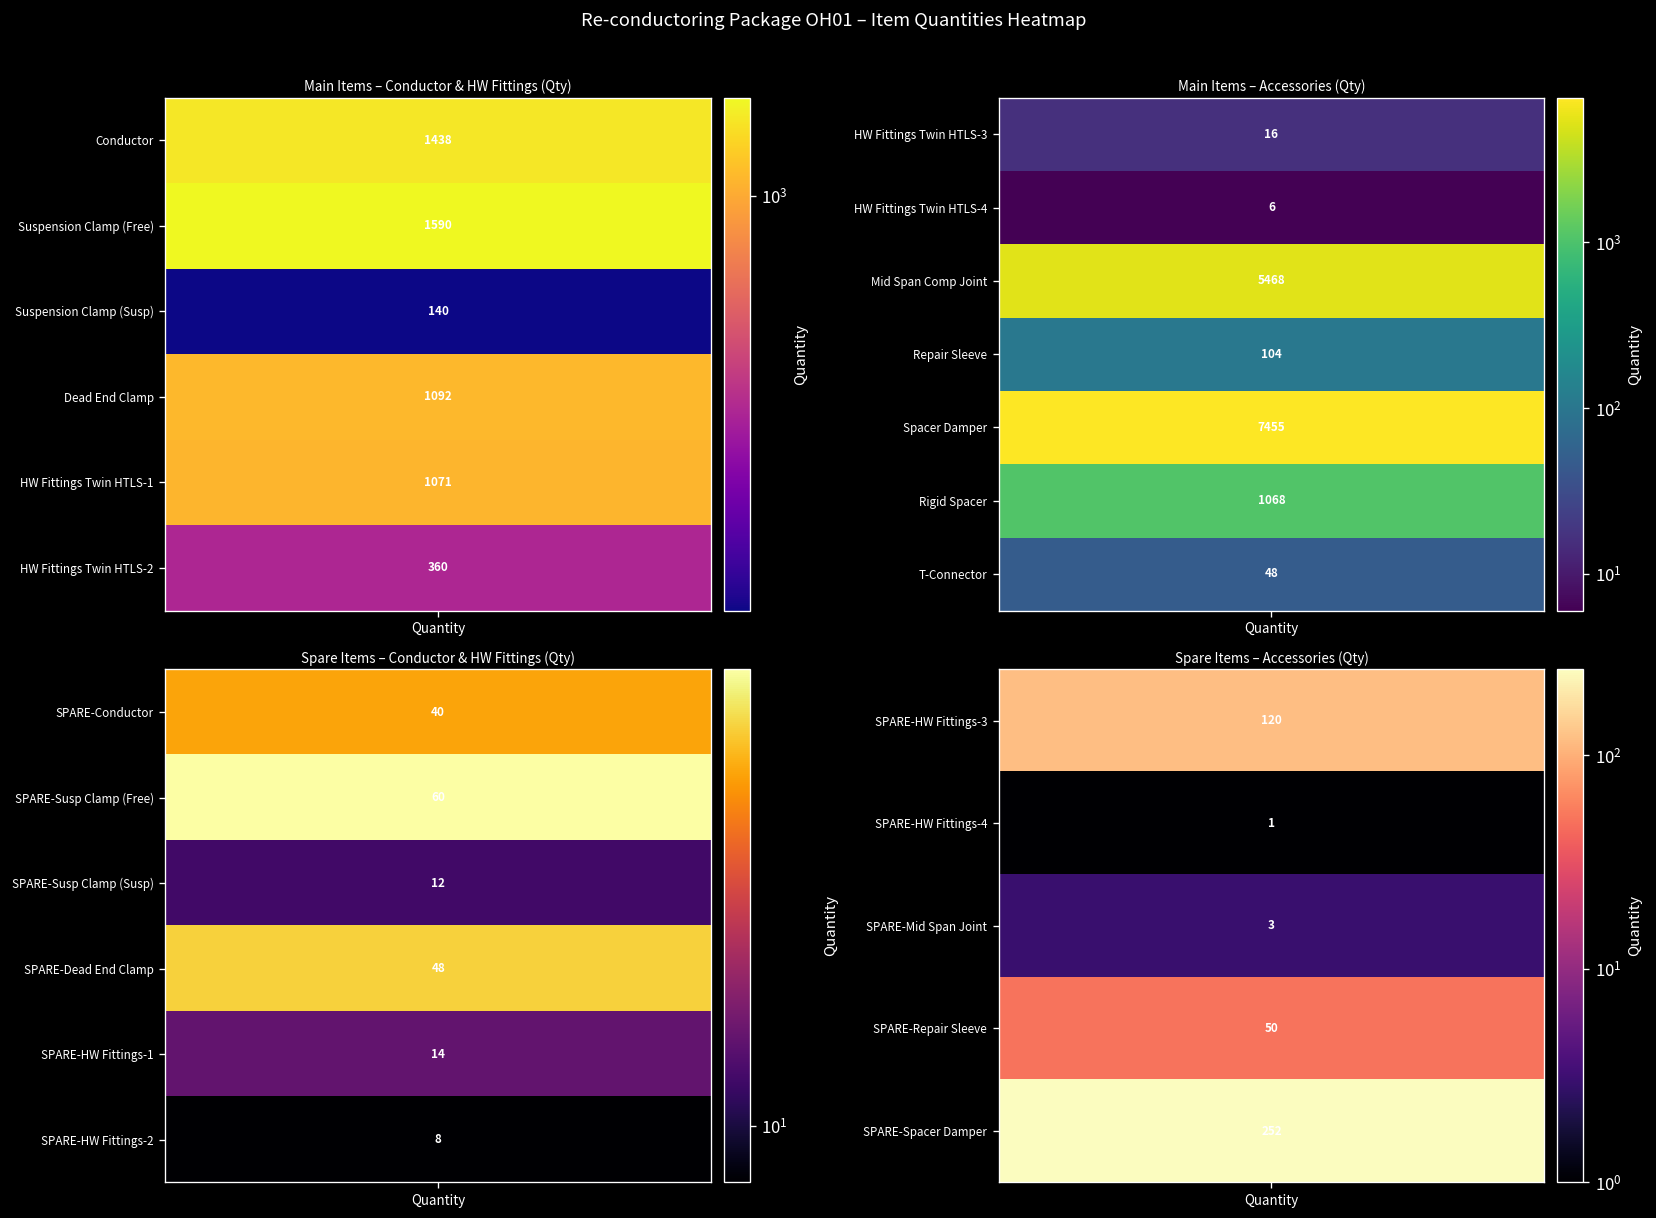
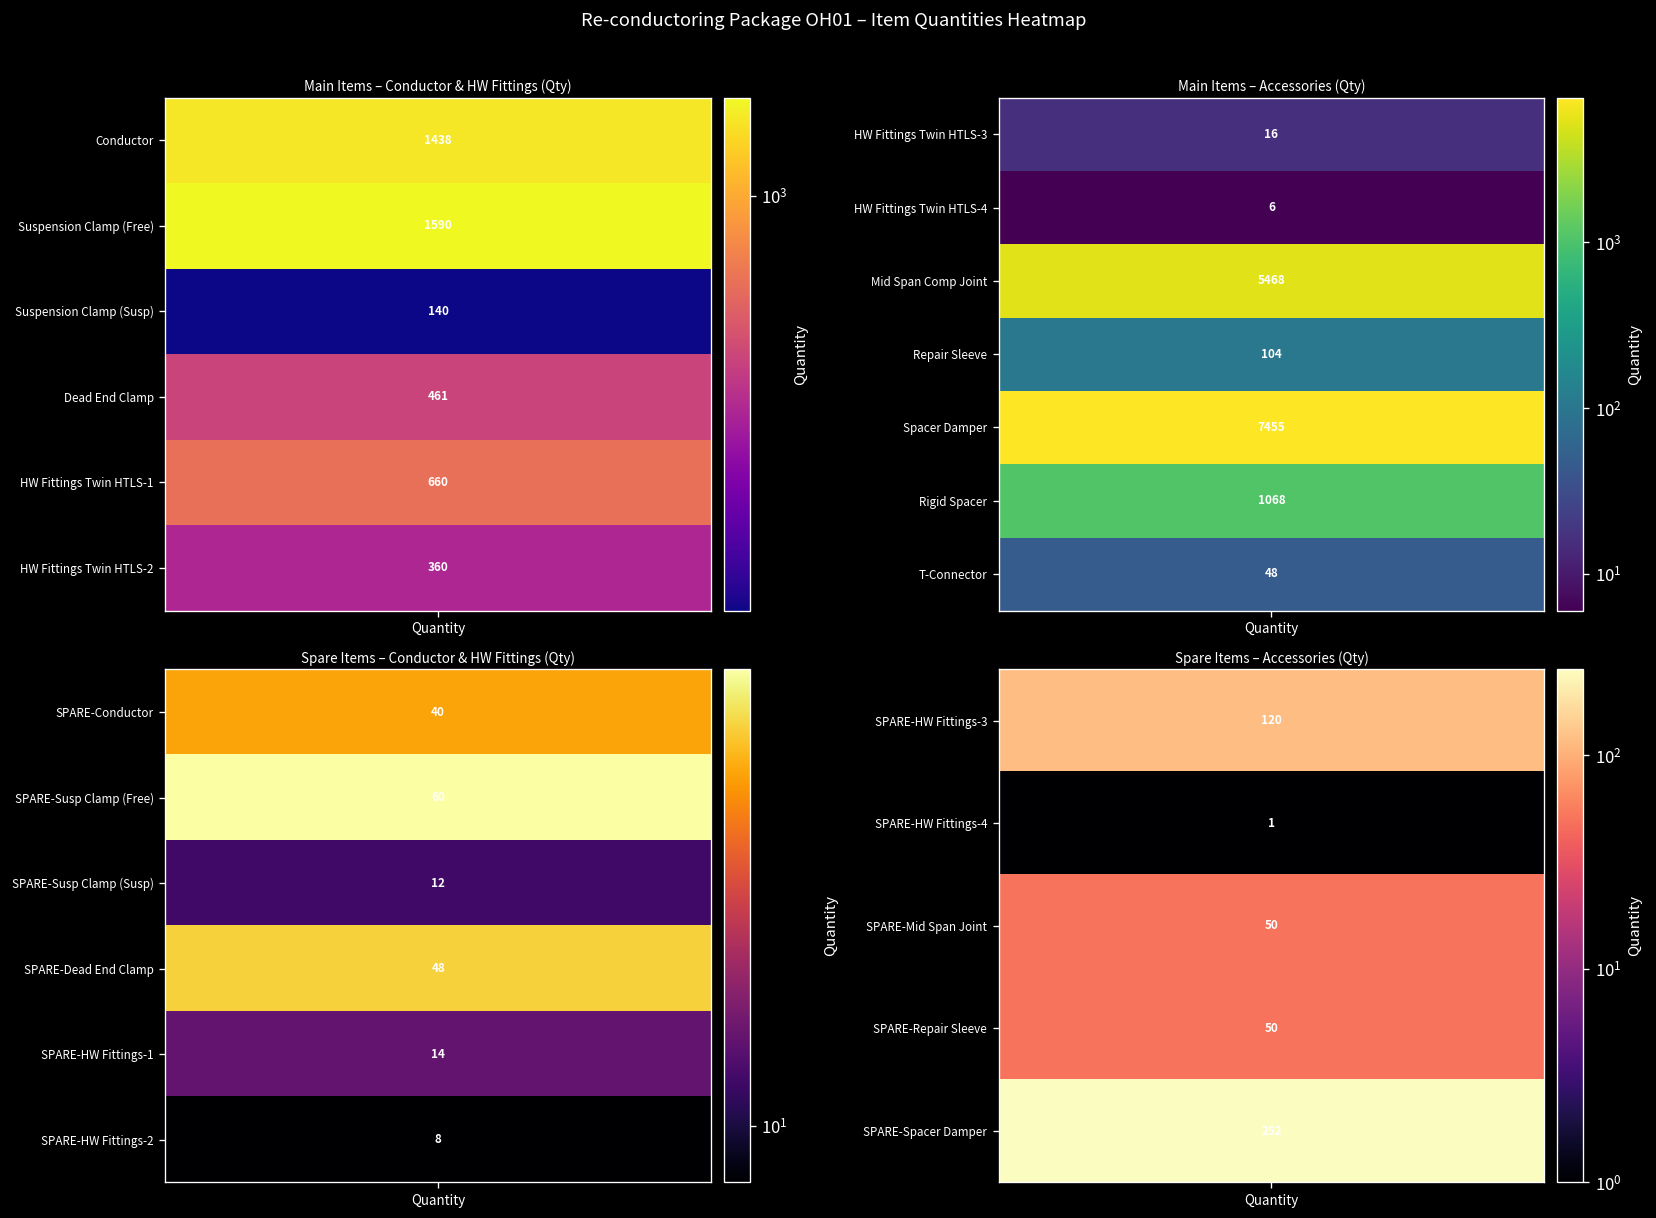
Main Items – Conductor & HW Fittings (Qty), Dead End Clamp, Quantity: 1092 -> 461
Main Items – Conductor & HW Fittings (Qty), HW Fittings Twin HTLS-1, Quantity: 1071 -> 660
Spare Items – Accessories (Qty), SPARE-Mid Span Joint, Quantity: 3 -> 50
